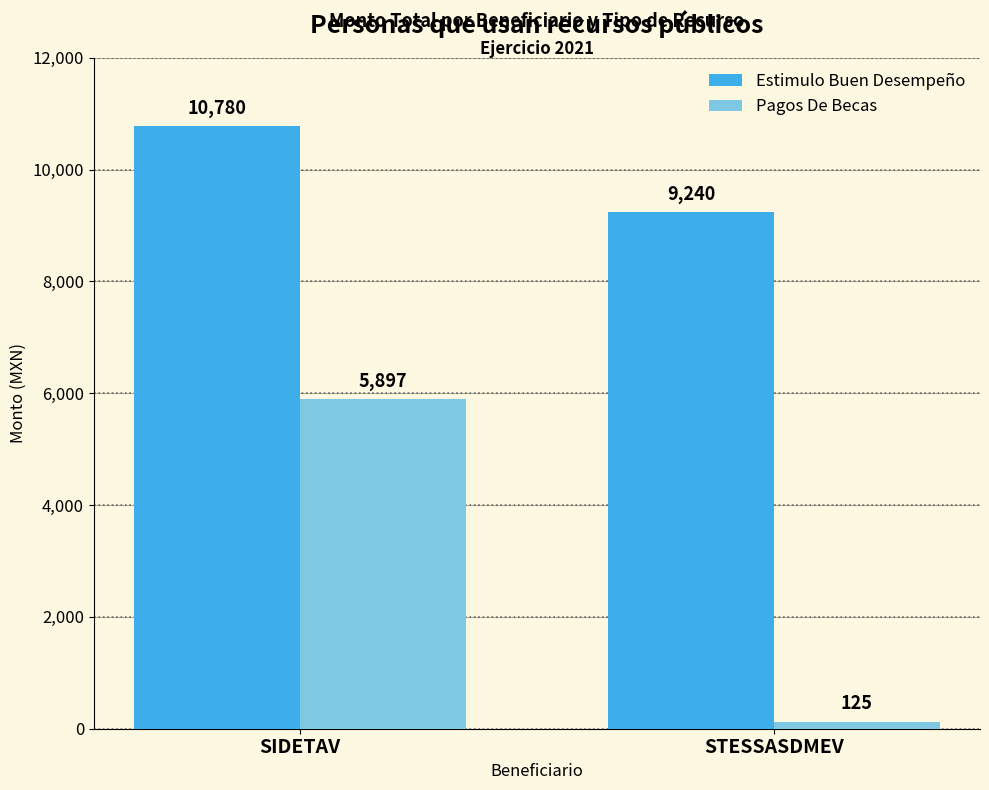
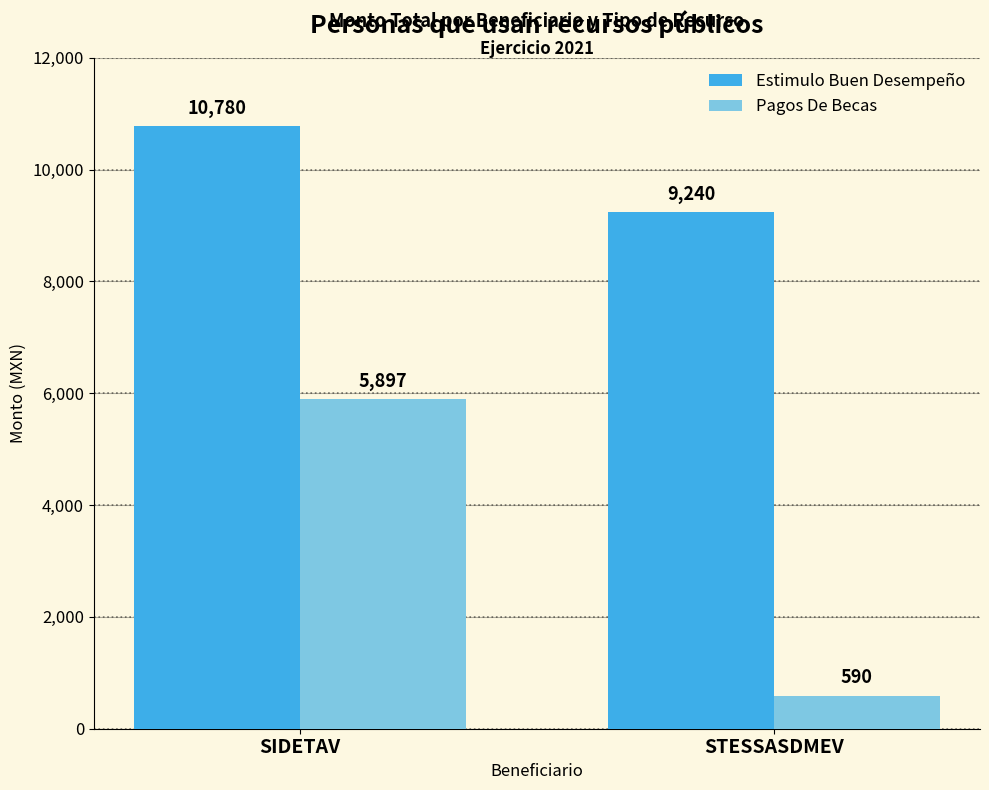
Pagos De Becas, STESSASDMEV: 125 -> 590
